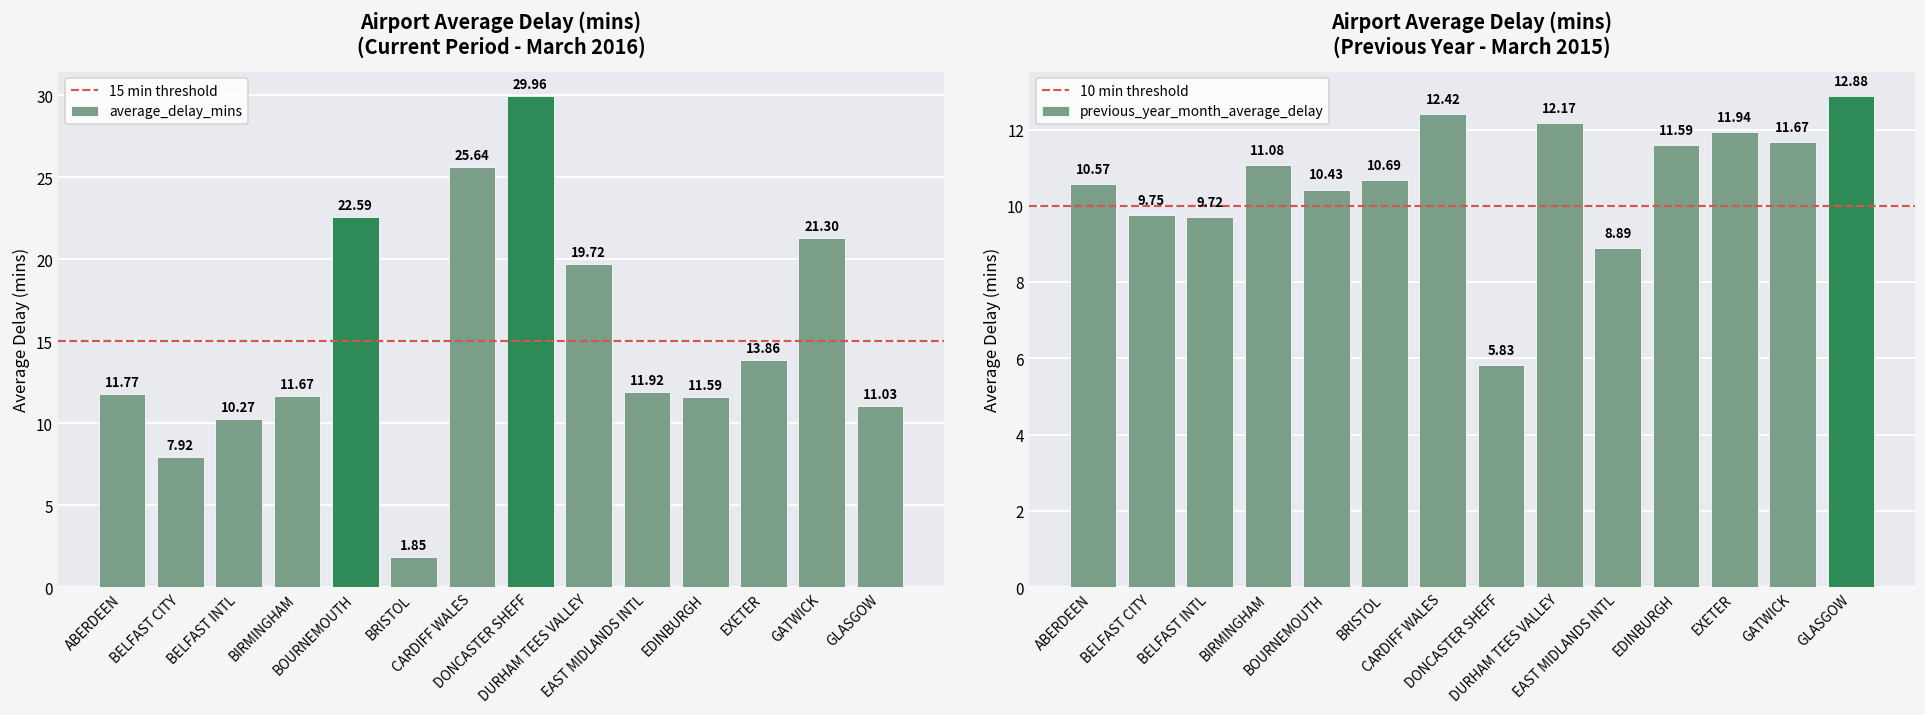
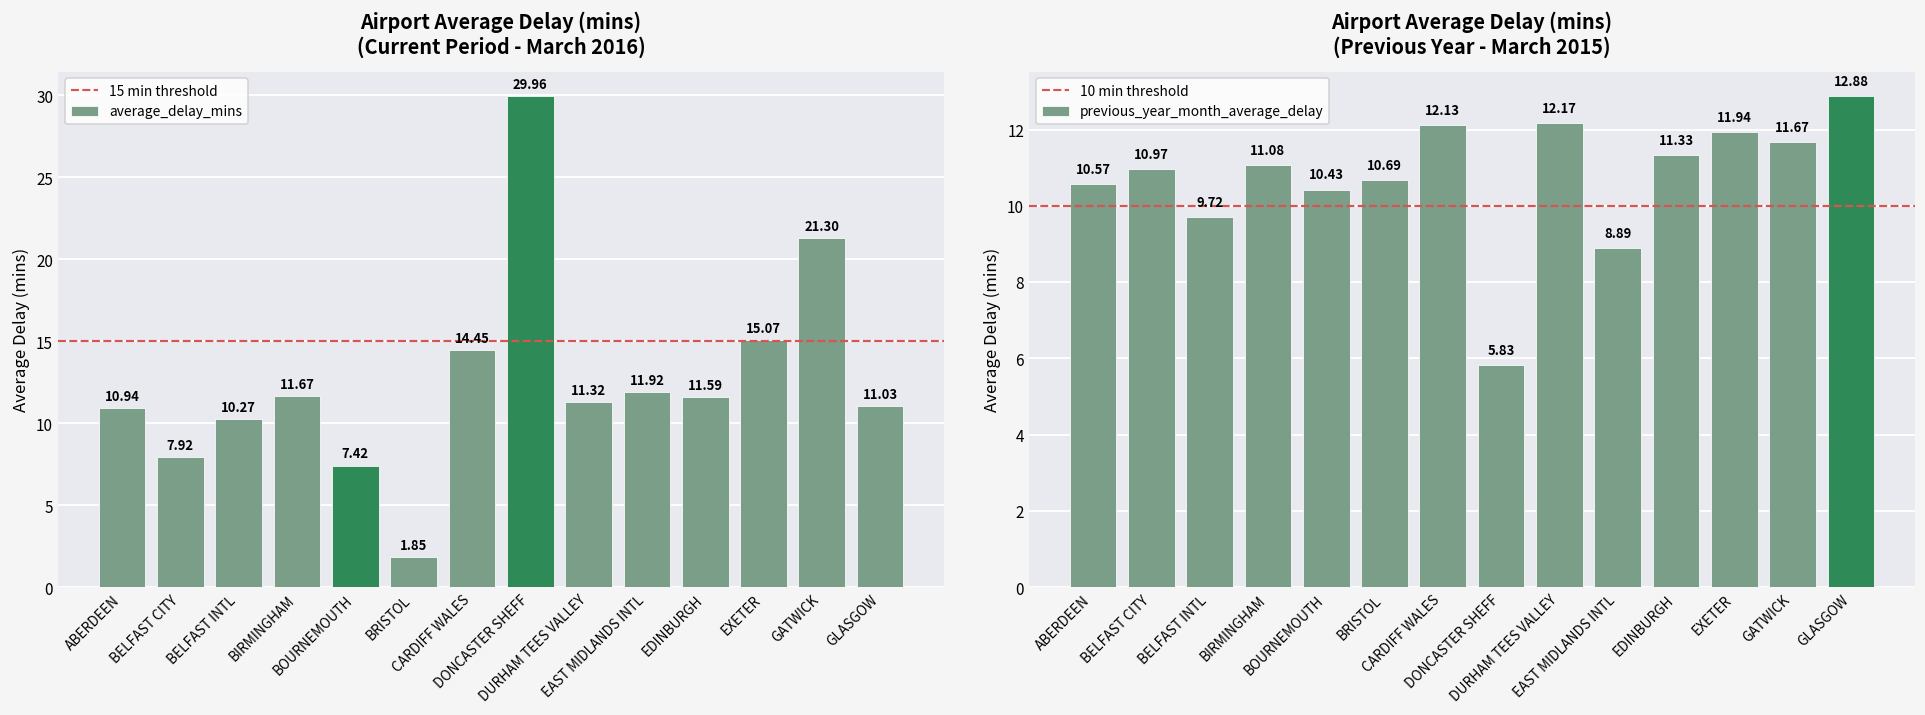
Airport Average Delay (mins) (Current Period - March 2016), ABERDEEN: 11.77 -> 10.94
Airport Average Delay (mins) (Current Period - March 2016), BOURNEMOUTH: 22.59 -> 7.42
Airport Average Delay (mins) (Current Period - March 2016), CARDIFF WALES: 25.64 -> 14.45
Airport Average Delay (mins) (Current Period - March 2016), DURHAM TEES VALLEY: 19.72 -> 11.32
Airport Average Delay (mins) (Current Period - March 2016), EXETER: 13.86 -> 15.07
Airport Average Delay (mins) (Previous Year - March 2015), BELFAST CITY: 9.75 -> 10.97
Airport Average Delay (mins) (Previous Year - March 2015), CARDIFF WALES: 12.42 -> 12.13
Airport Average Delay (mins) (Previous Year - March 2015), EDINBURGH: 11.59 -> 11.33
